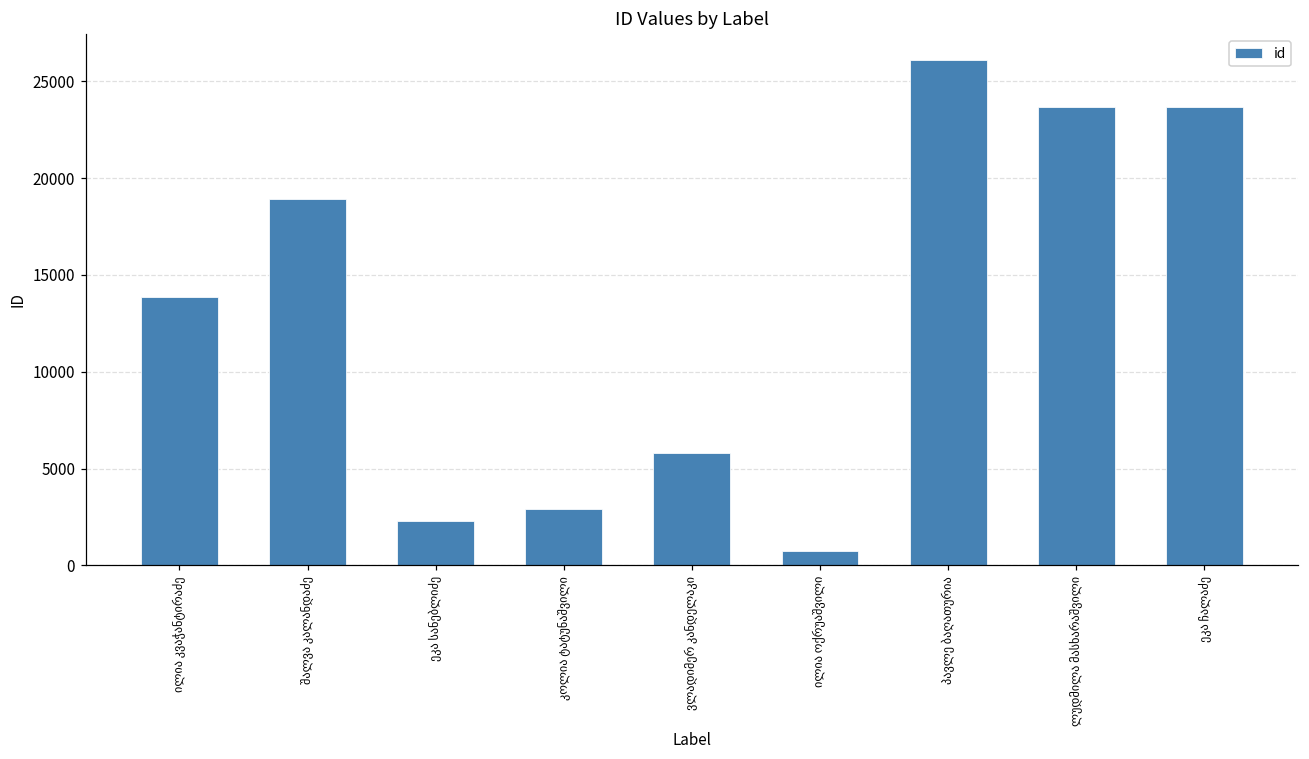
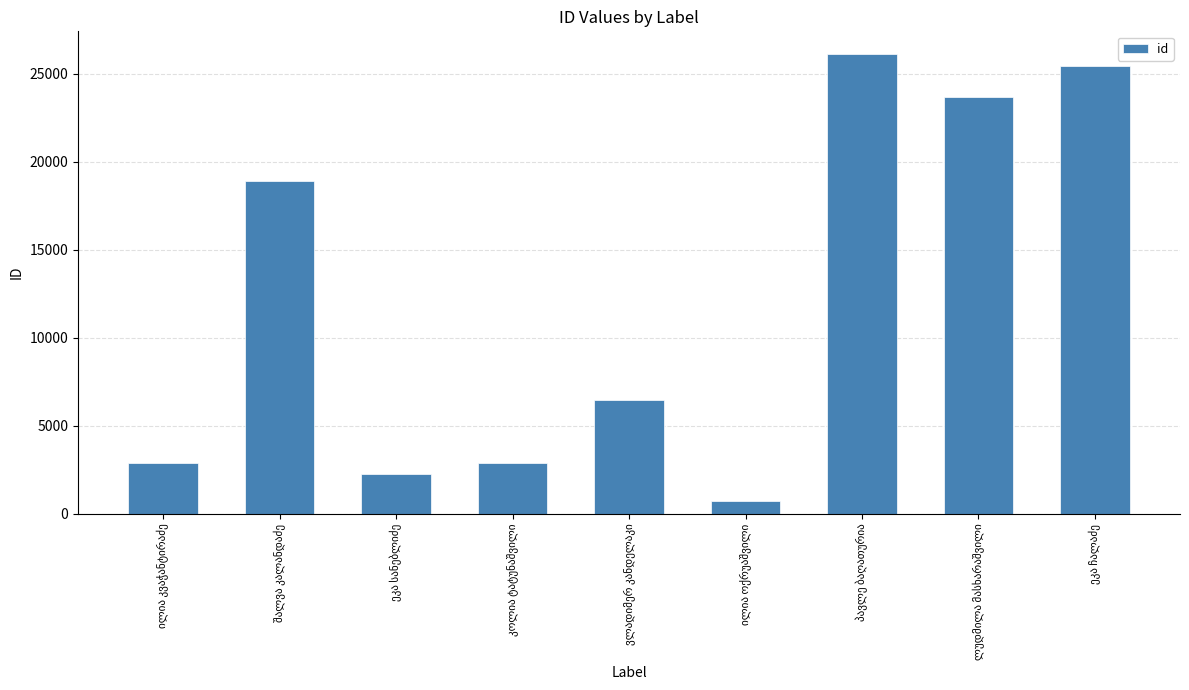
ილია კვაჭანტირაძე: 13800 -> 2900
ვლადიმერ კანდელაკი: 5800 -> 6500
ეკა ჩალაძე: 23700 -> 25400
